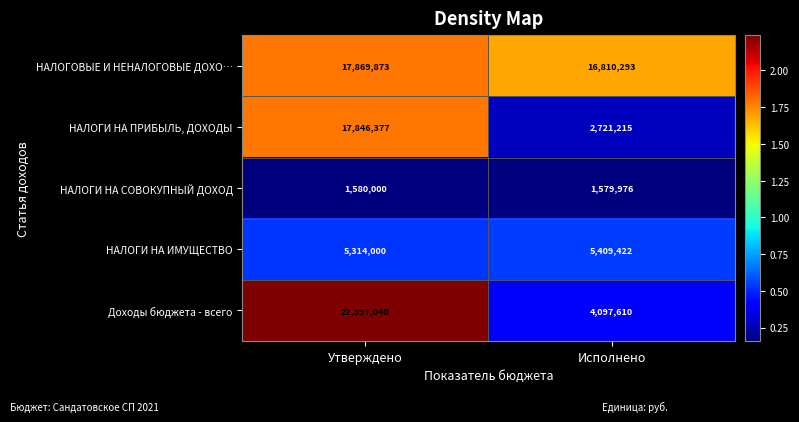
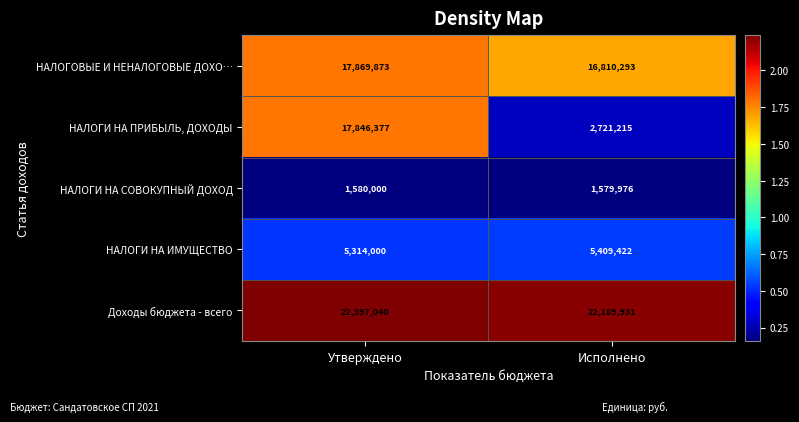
Доходы бюджета - всего, Исполнено: 4,097,610 -> 22,189,931
